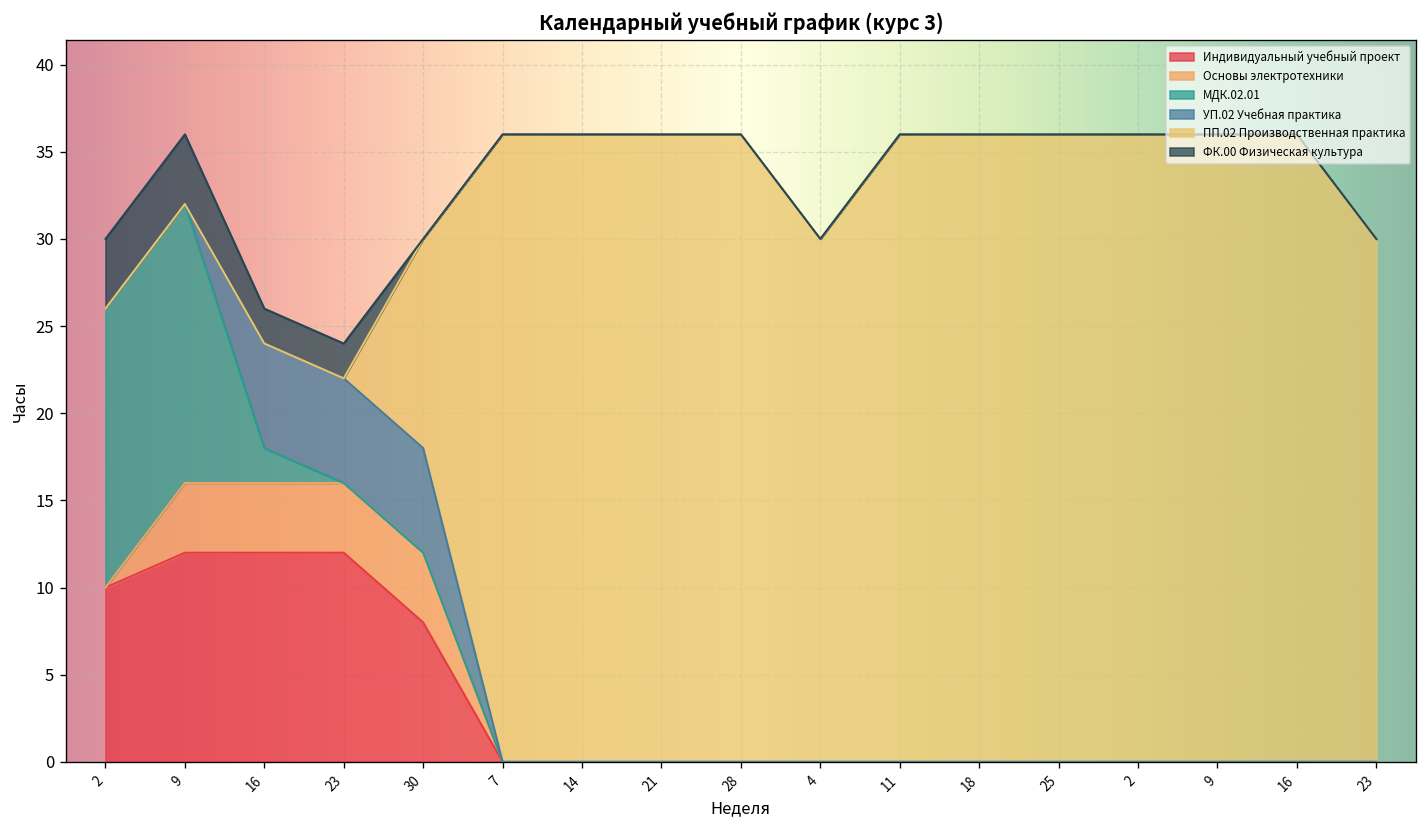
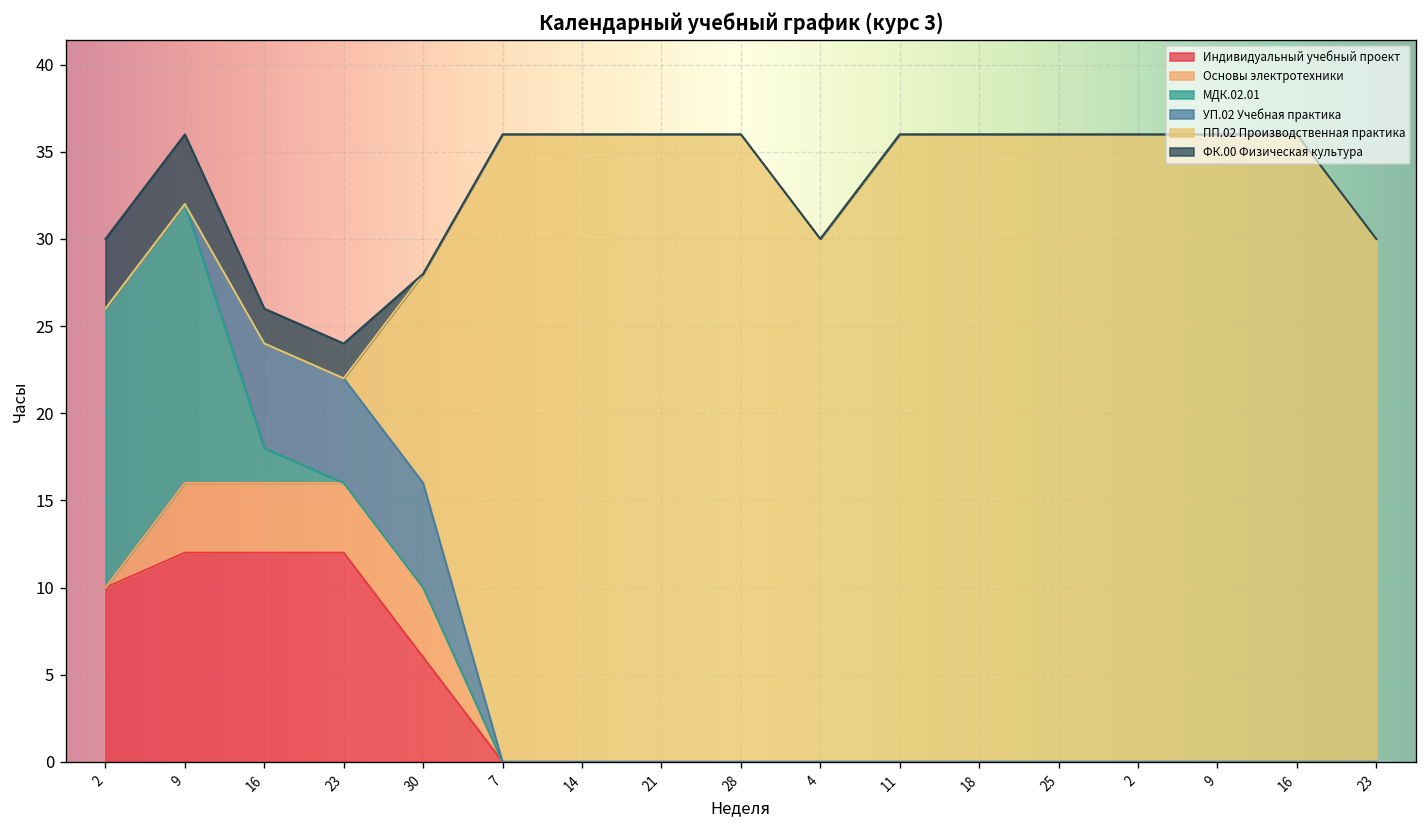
Индивидуальный учебный проект, 30: 8 -> 6
